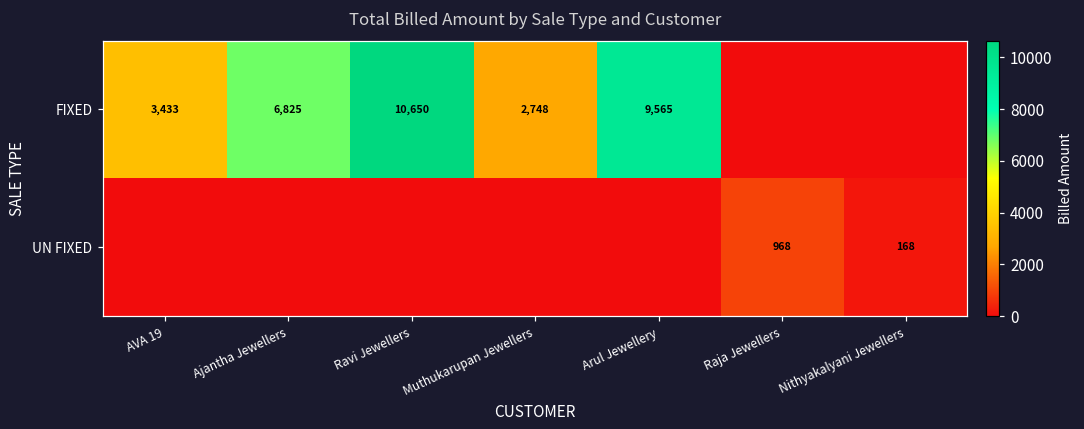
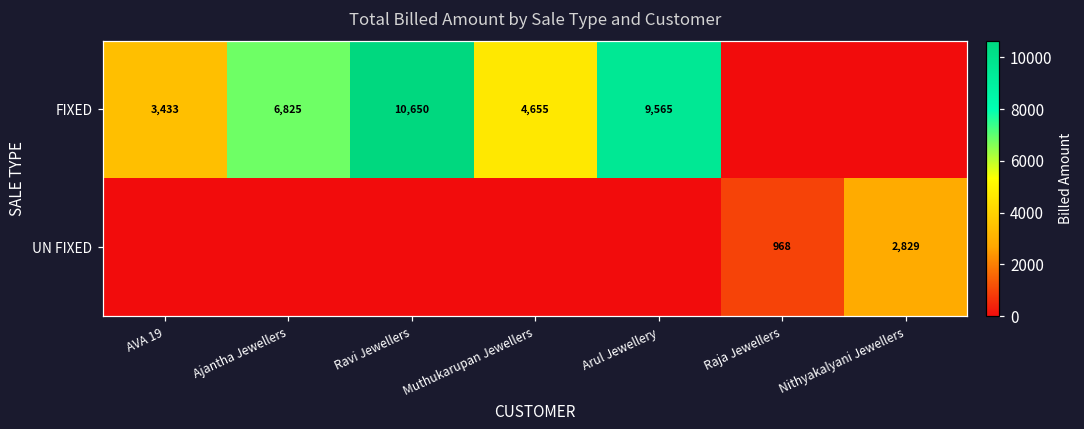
FIXED, Muthukarupan Jewellers: 2,748 -> 4,655
UN FIXED, Nithyakalyani Jewellers: 168 -> 2,829
